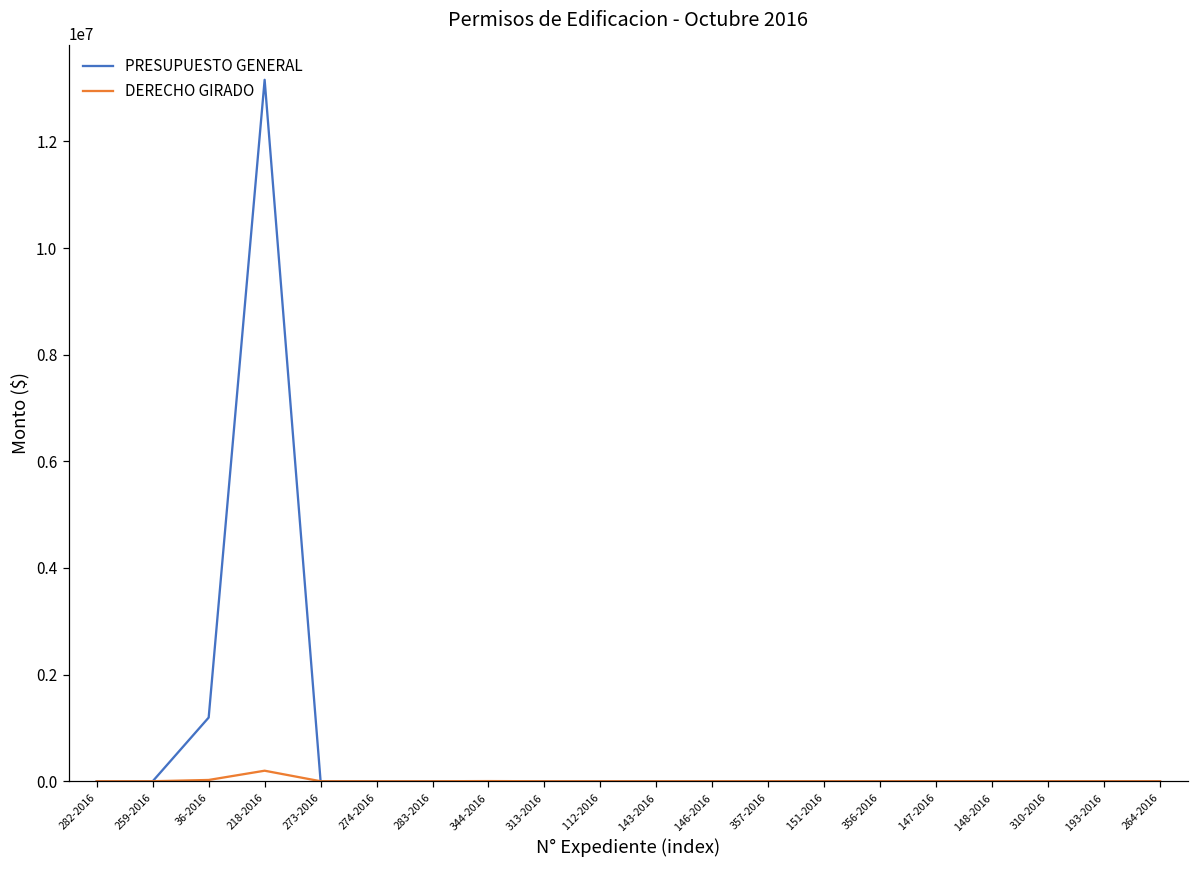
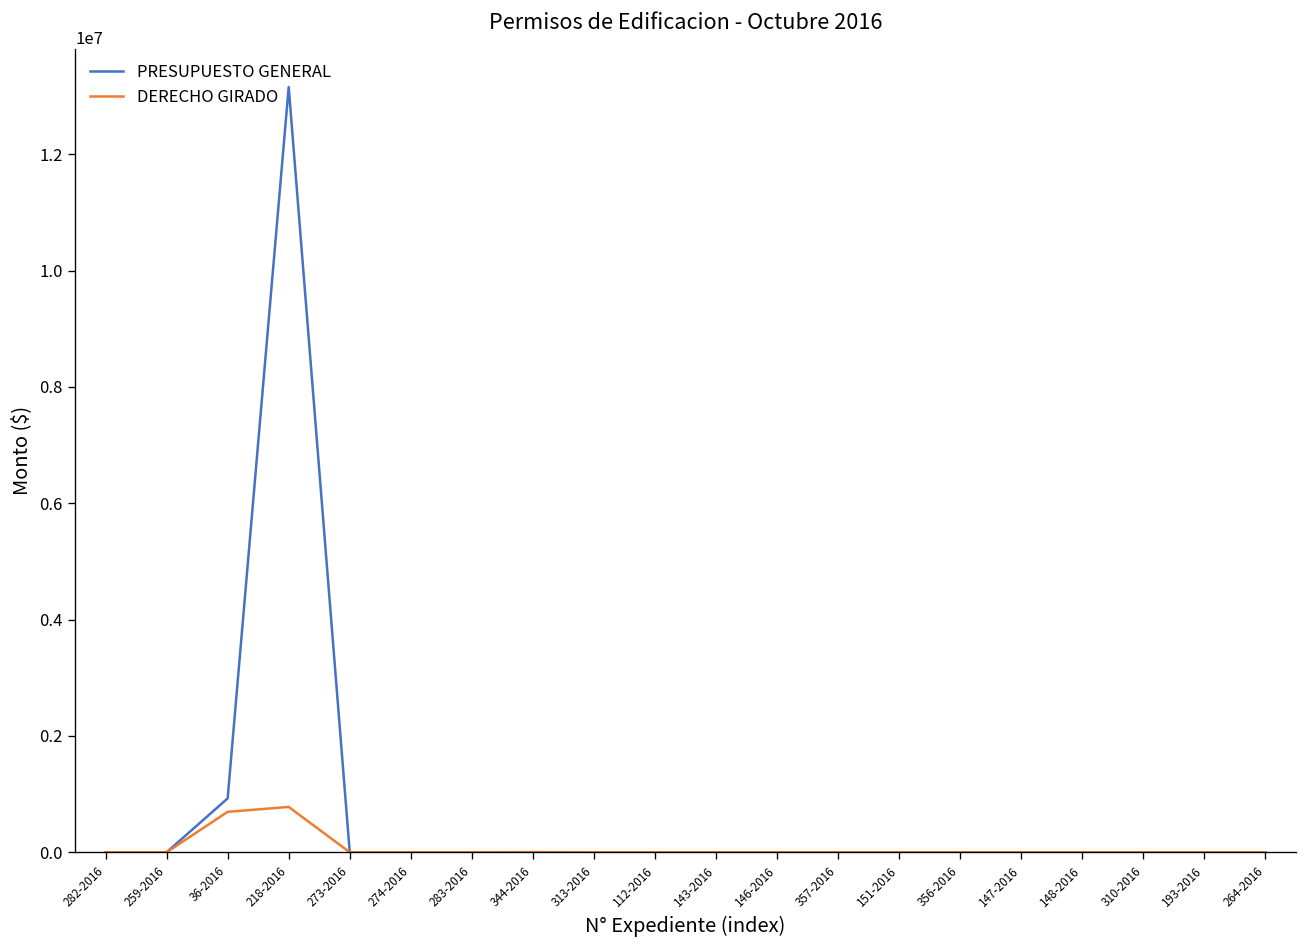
PRESUPUESTO GENERAL, 36-2016: 1200000 -> 900000
DERECHO GIRADO, 36-2016: 0 -> 700000
DERECHO GIRADO, 218-2016: 200000 -> 800000
